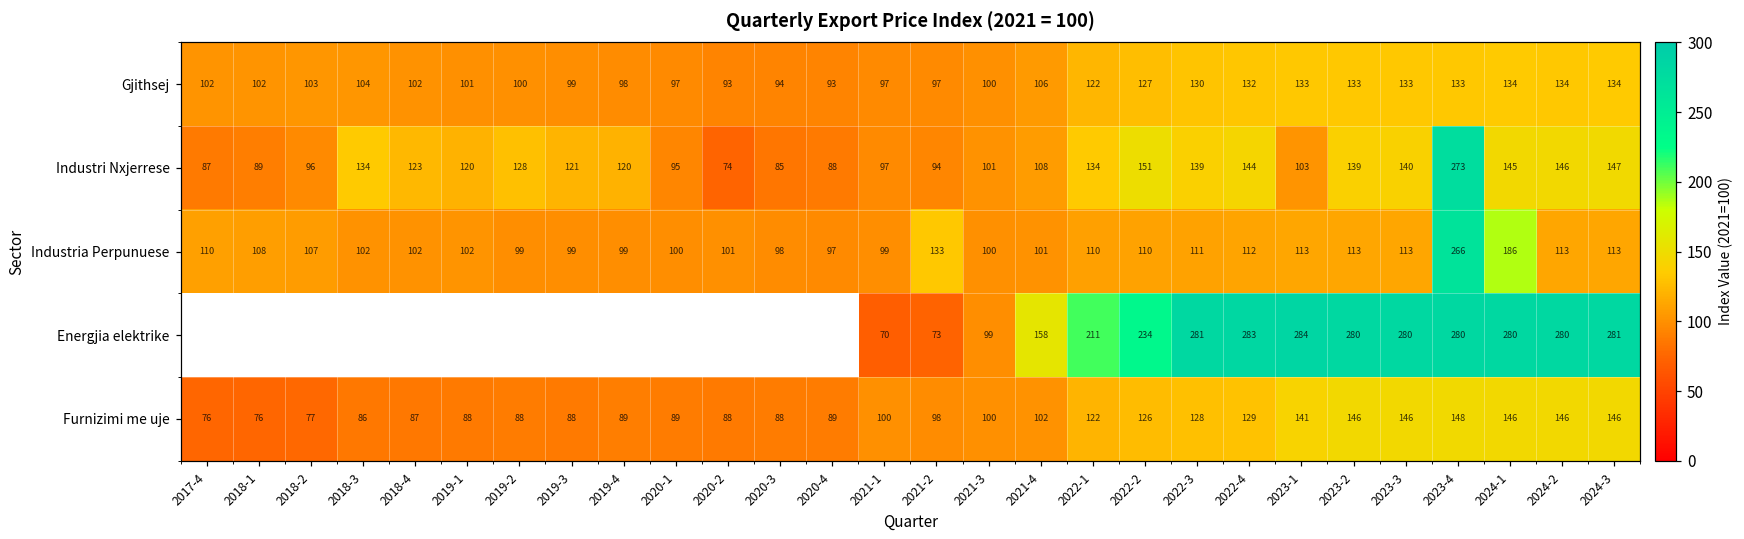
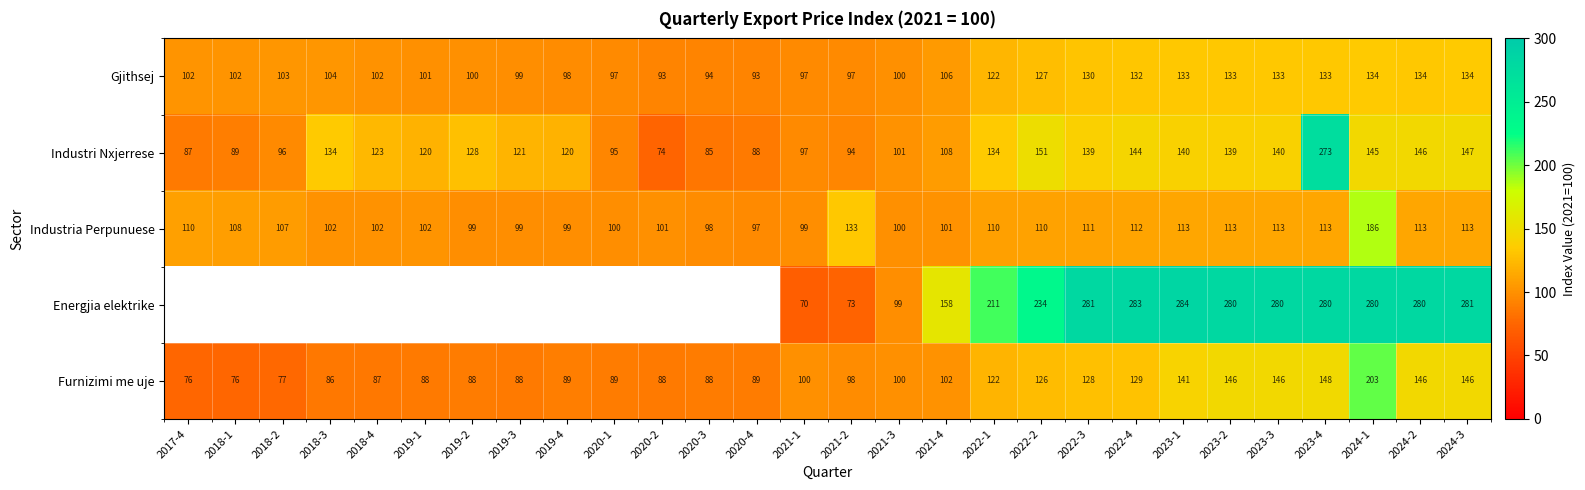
Industri Nxjerrese, 2023-1: 103 -> 140
Industria Perpunuese, 2023-4: 266 -> 113
Furnizimi me uje, 2024-1: 146 -> 203
